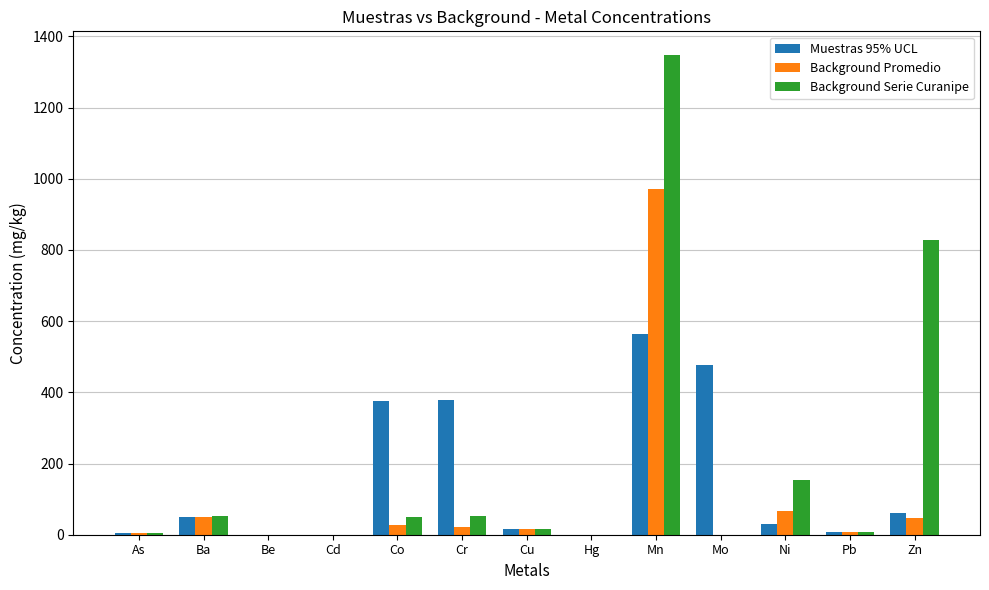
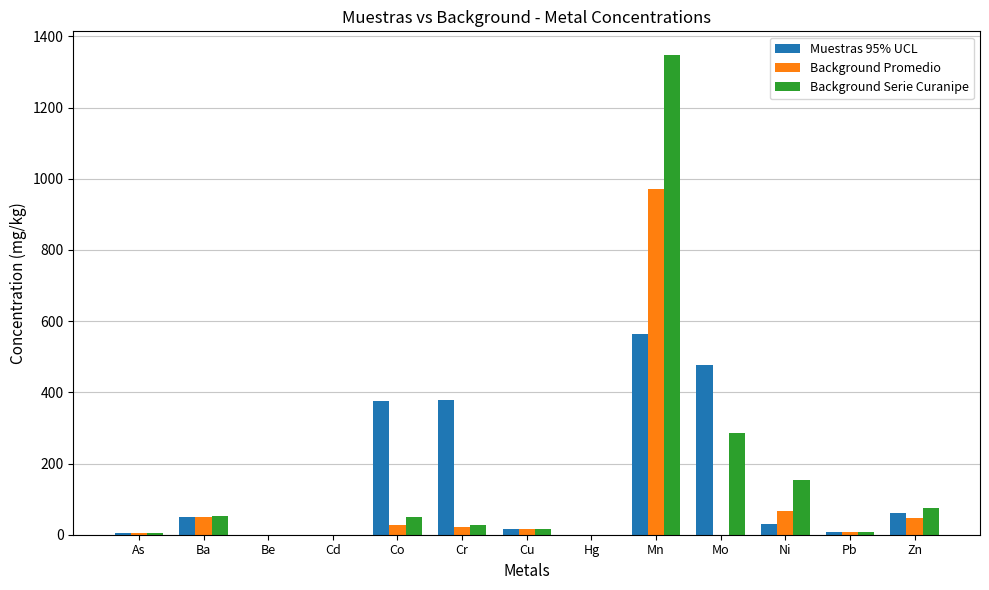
Background Serie Curanipe, Cr: 50 -> 30
Background Serie Curanipe, Mo: 0 -> 290
Background Serie Curanipe, Zn: 830 -> 80
